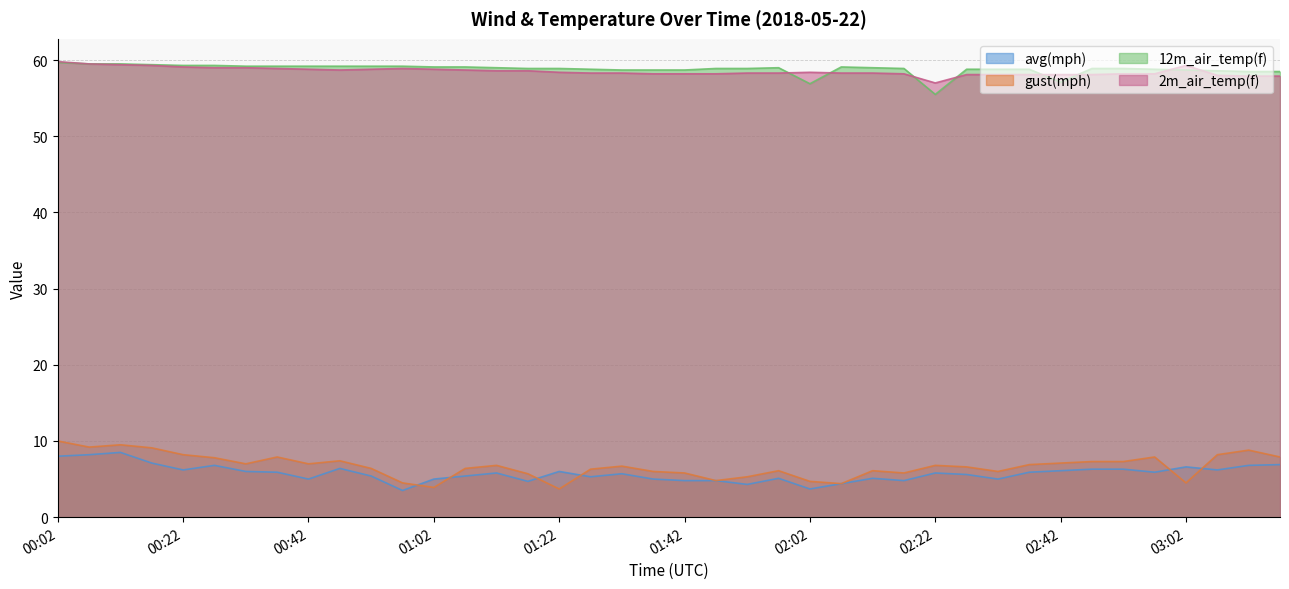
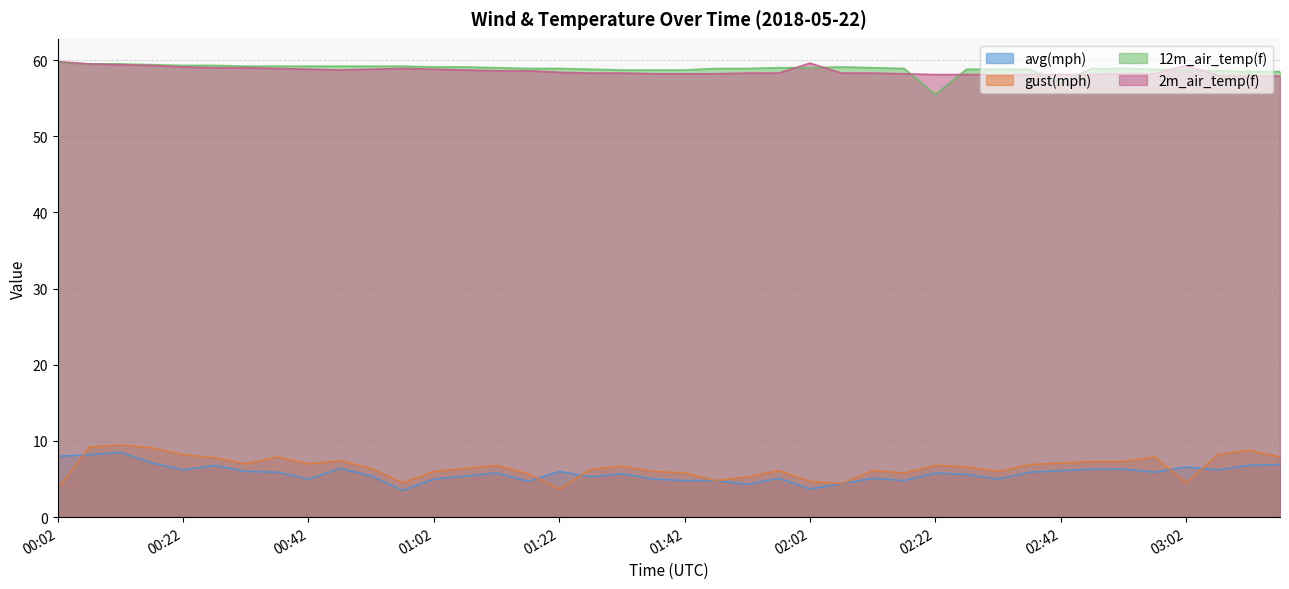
gust(mph), 00:02: 10 -> 4
gust(mph), 01:02: 4 -> 6
12m_air_temp(f), 02:02: 57 -> 59
2m_air_temp(f), 02:02: 58 -> 60
2m_air_temp(f), 02:22: 57 -> 58
